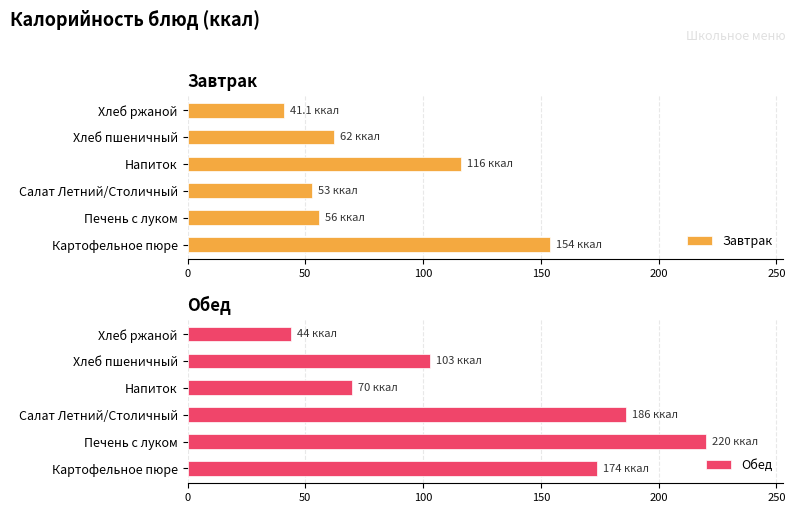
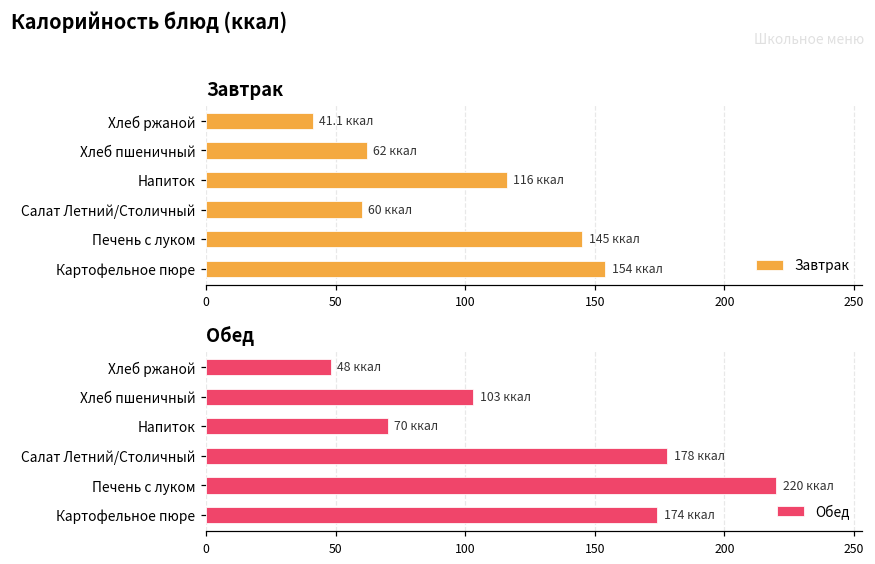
Завтрак, Салат Летний/Столичный: 53 -> 60
Завтрак, Печень с луком: 56 -> 145
Обед, Хлеб ржаной: 44 -> 48
Обед, Салат Летний/Столичный: 186 -> 178
